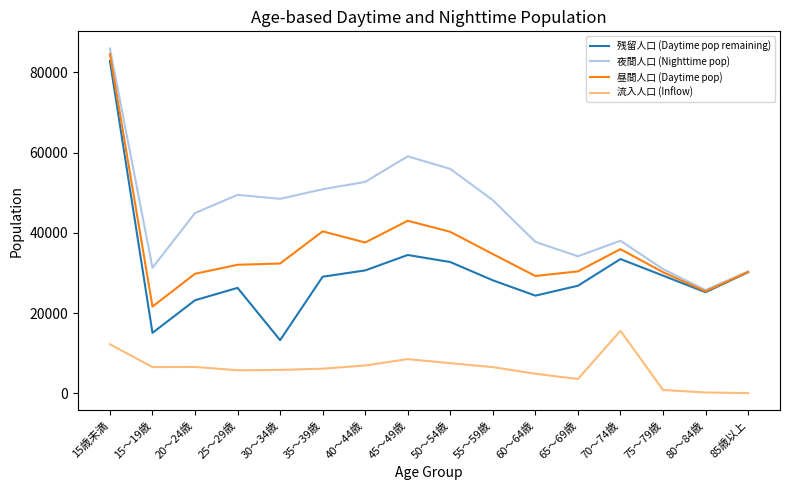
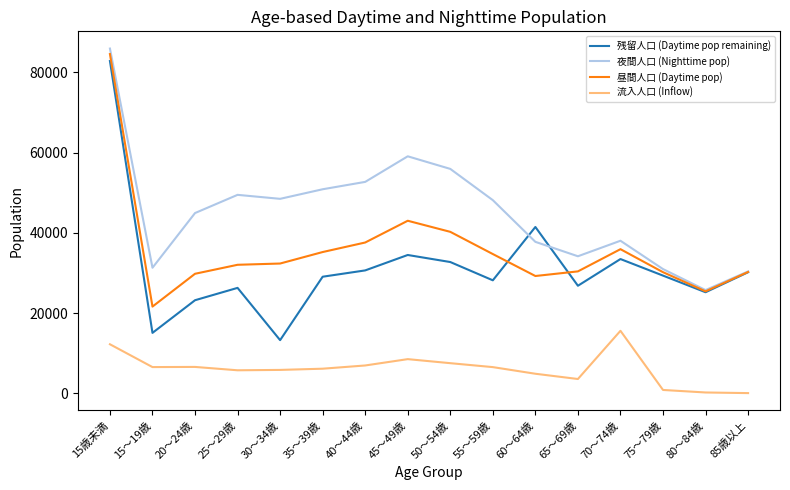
昼間人口 (Daytime pop), 35～39歳: 40000 -> 35000
残留人口 (Daytime pop remaining), 60～64歳: 24000 -> 41000
